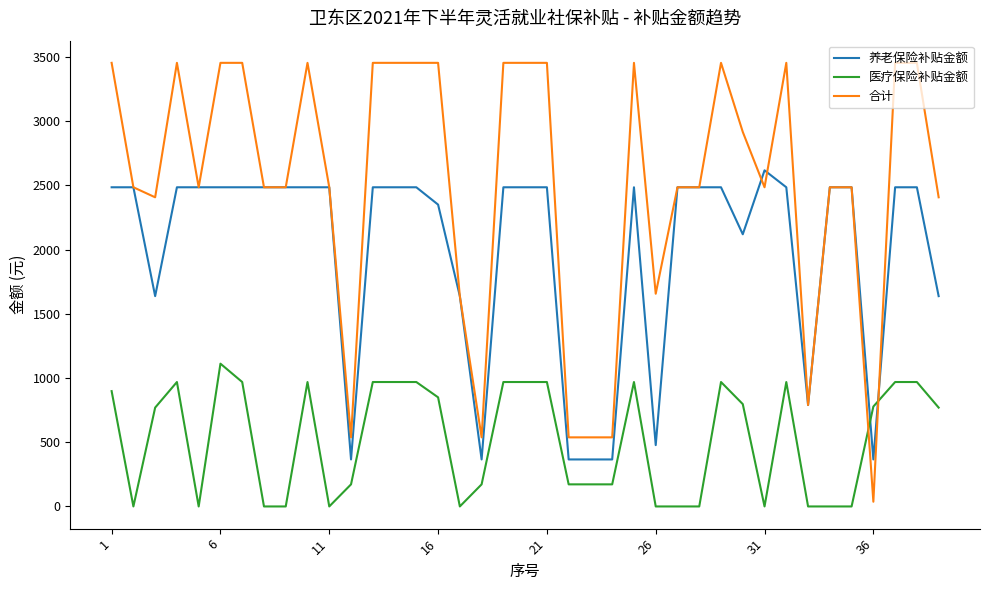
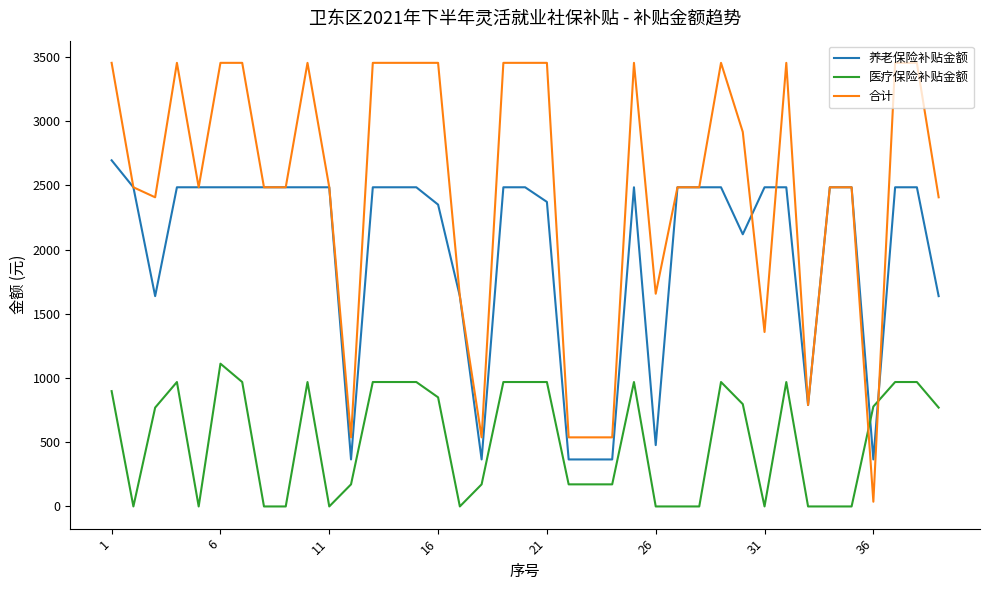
养老保险补贴金额, 1: 2490 -> 2700
养老保险补贴金额, 21: 2490 -> 2370
养老保险补贴金额, 31: 2620 -> 2490
合计, 31: 2490 -> 1360
